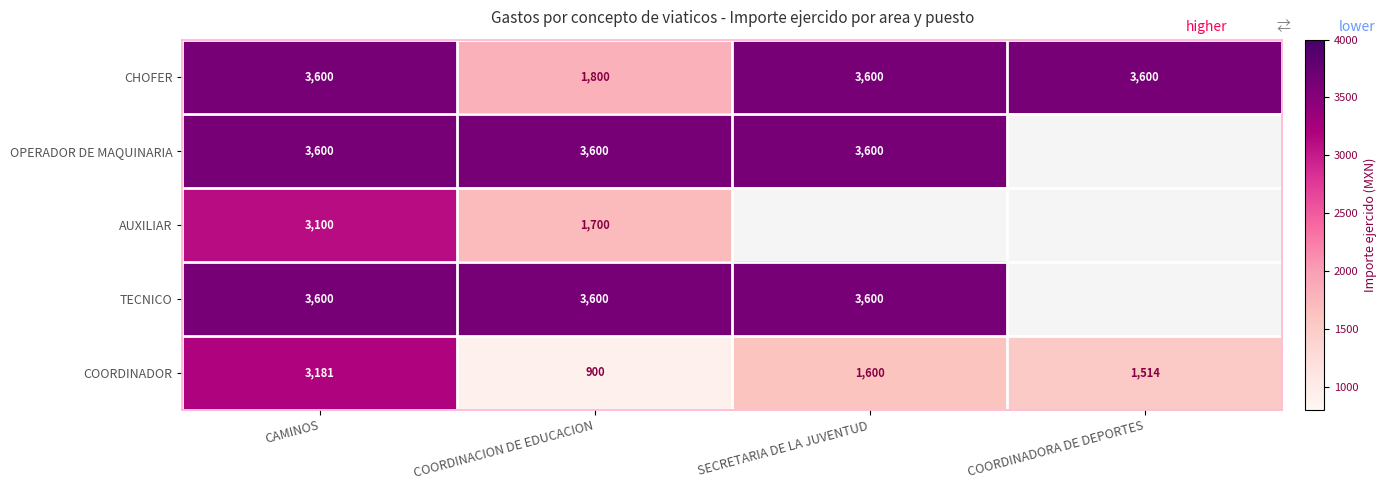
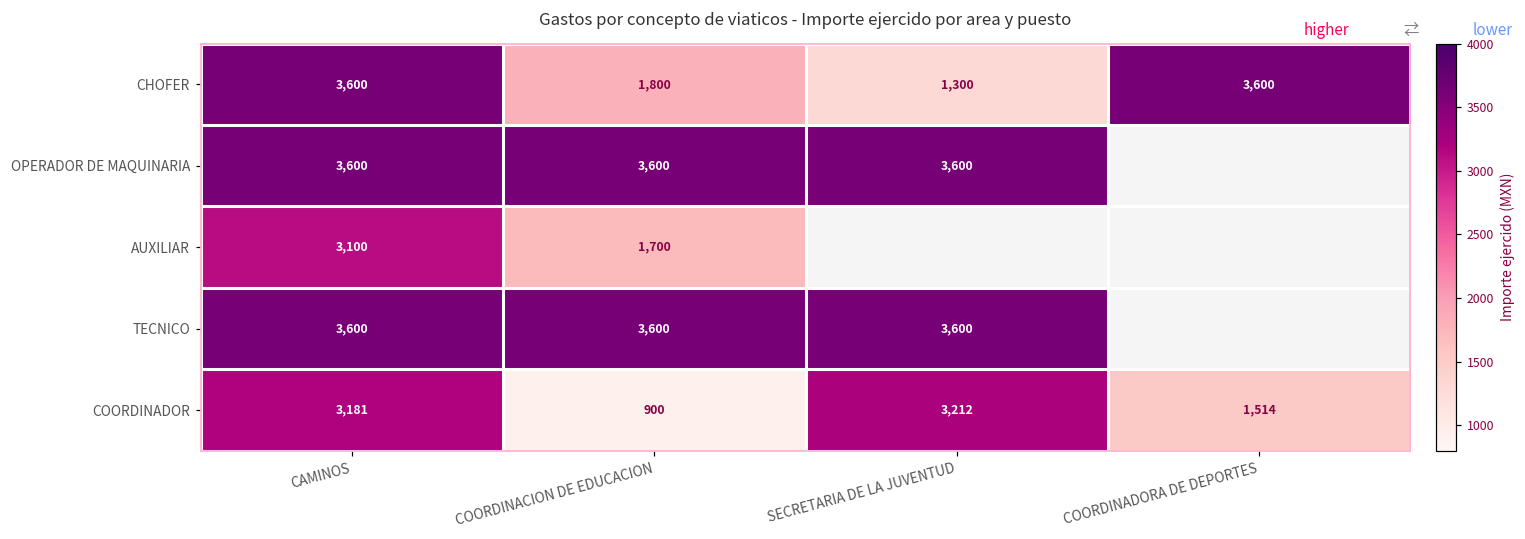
CHOFER, SECRETARIA DE LA JUVENTUD: 3,600 -> 1,300
COORDINADOR, SECRETARIA DE LA JUVENTUD: 1,600 -> 3,212
